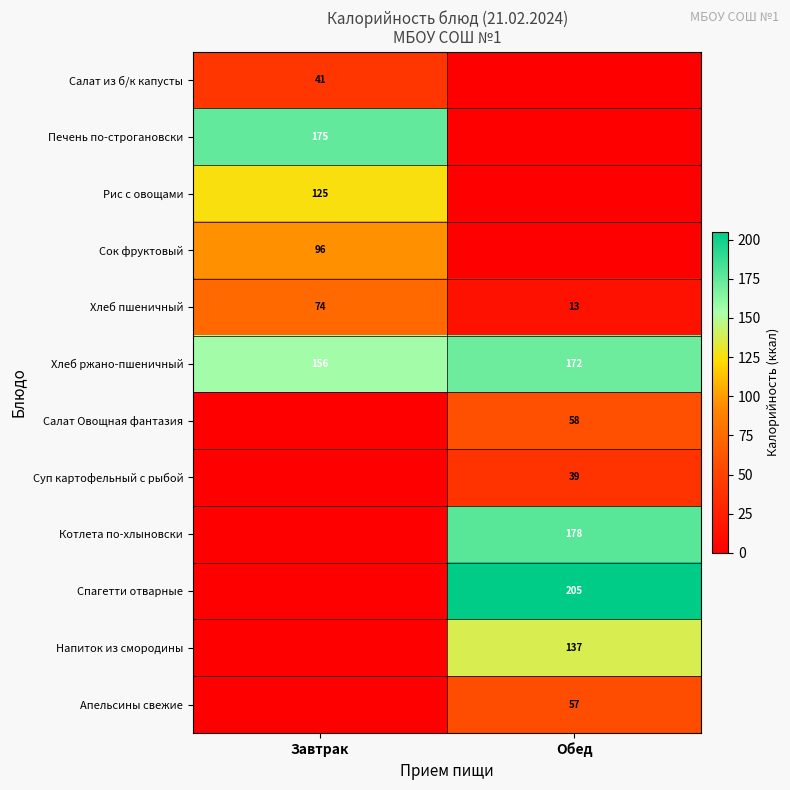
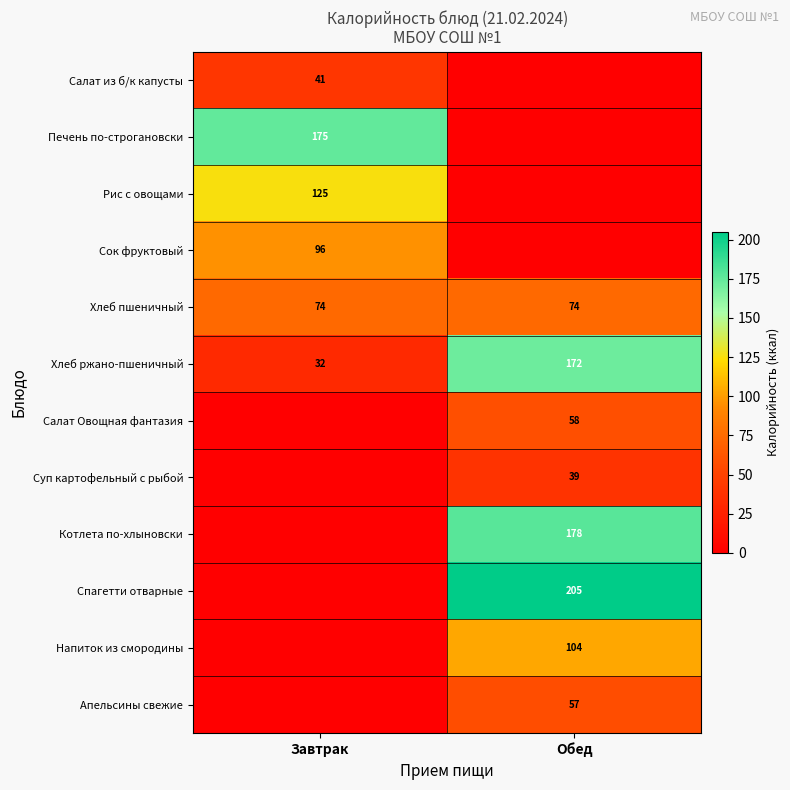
Хлеб пшеничный, Обед: 13 -> 74
Хлеб ржано-пшеничный, Завтрак: 156 -> 32
Напиток из смородины, Обед: 137 -> 104
